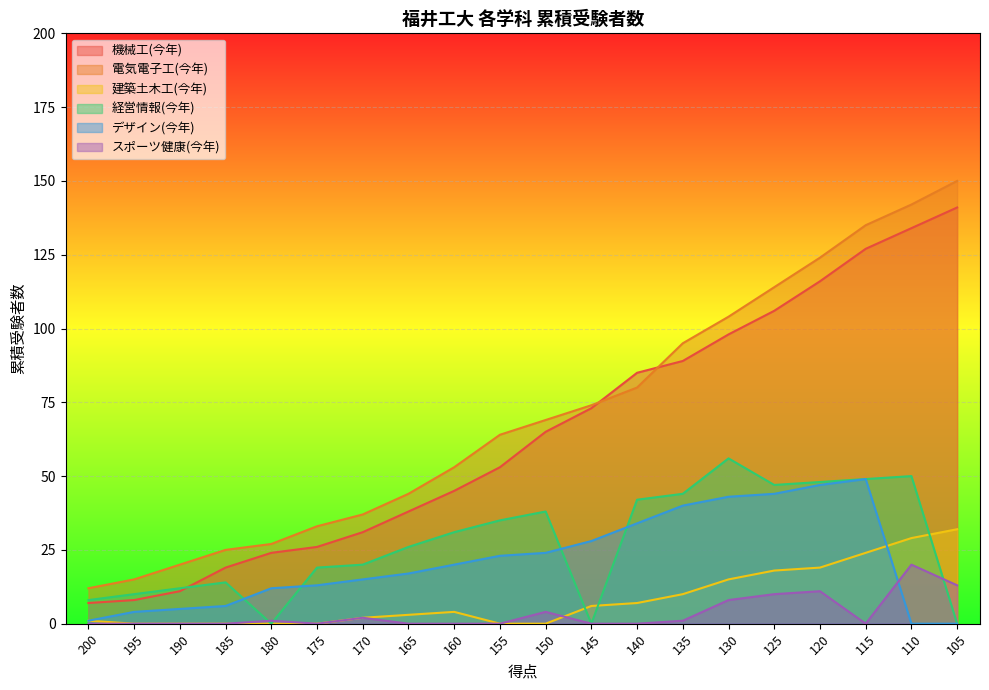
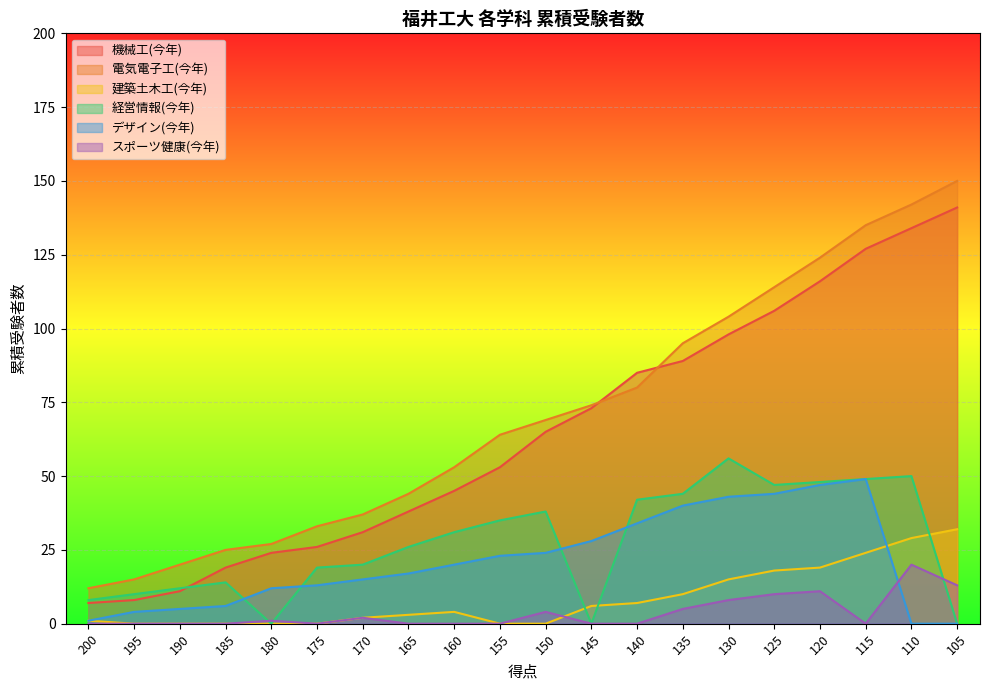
スポーツ健康(今年), 135: 1 -> 5
